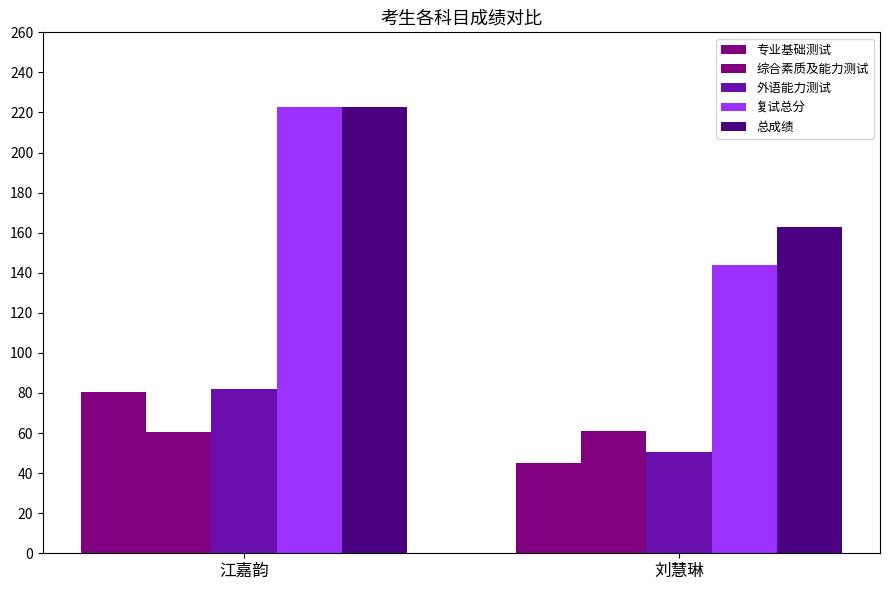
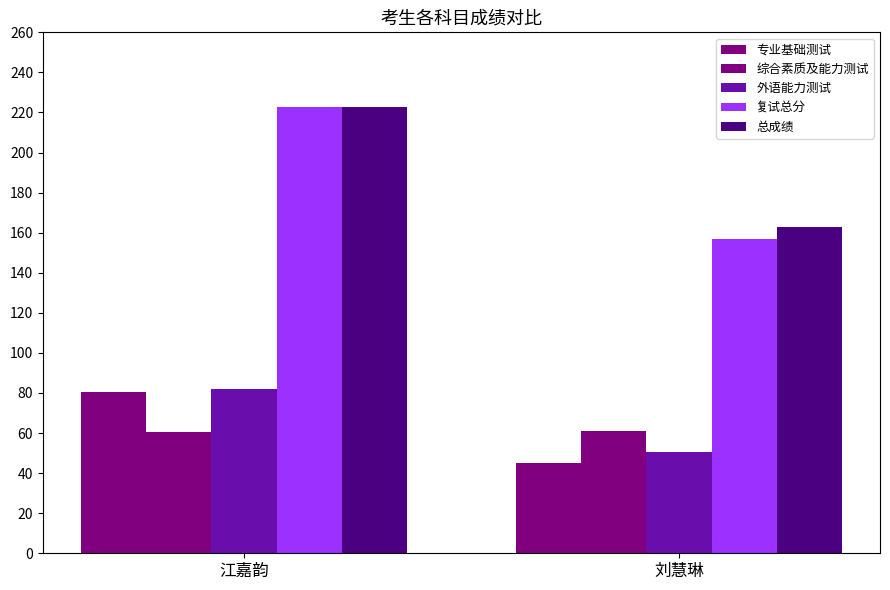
复试总分, 刘慧琳: 144 -> 157
